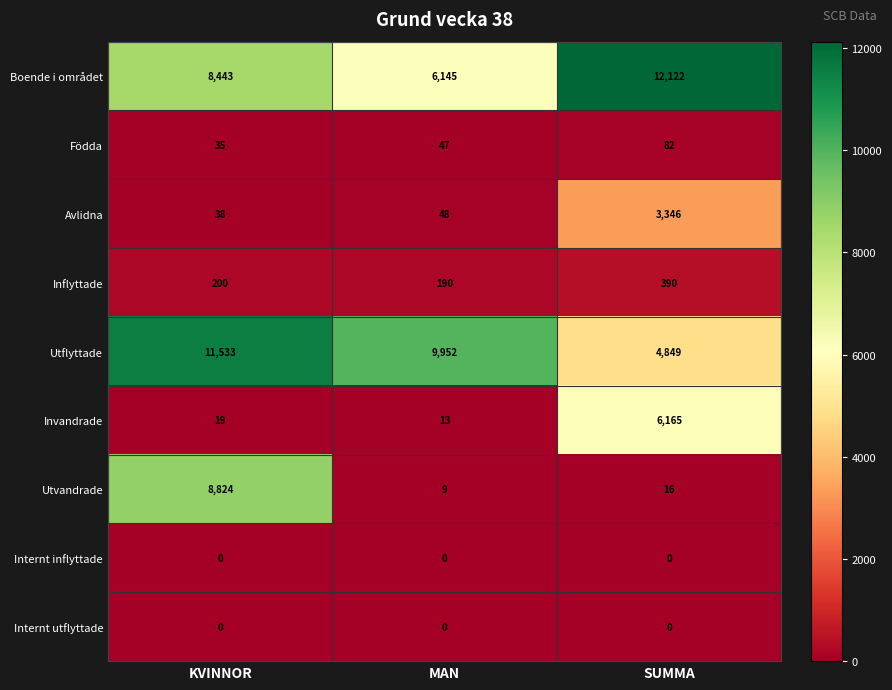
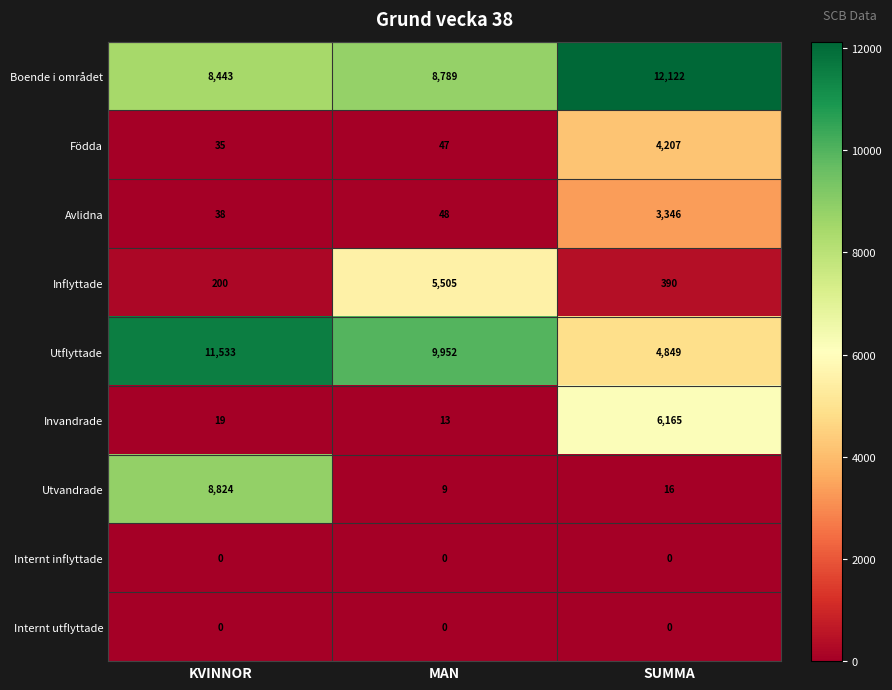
Boende i området, MAN: 6,145 -> 8,789
Födda, SUMMA: 82 -> 4,207
Inflyttade, MAN: 190 -> 5,505
